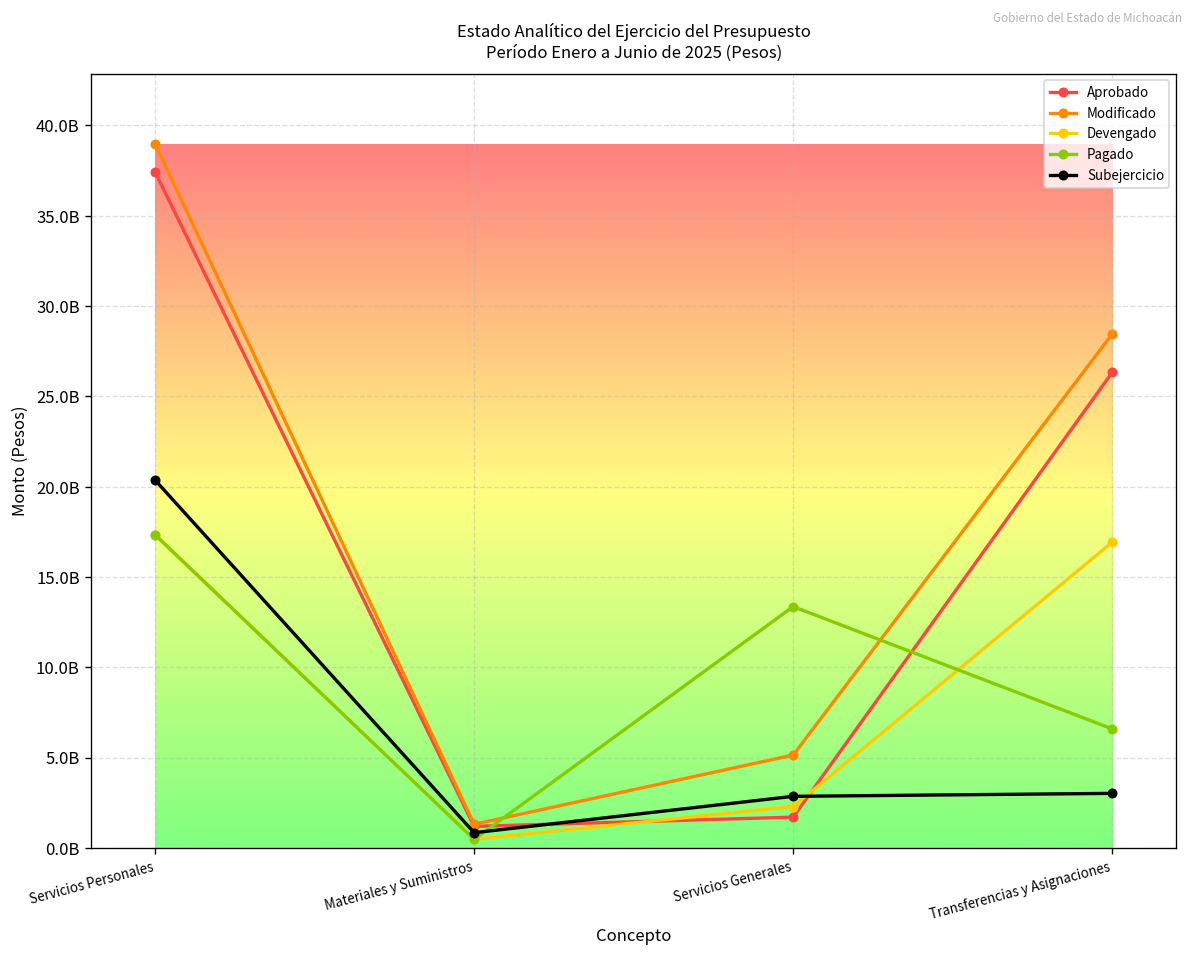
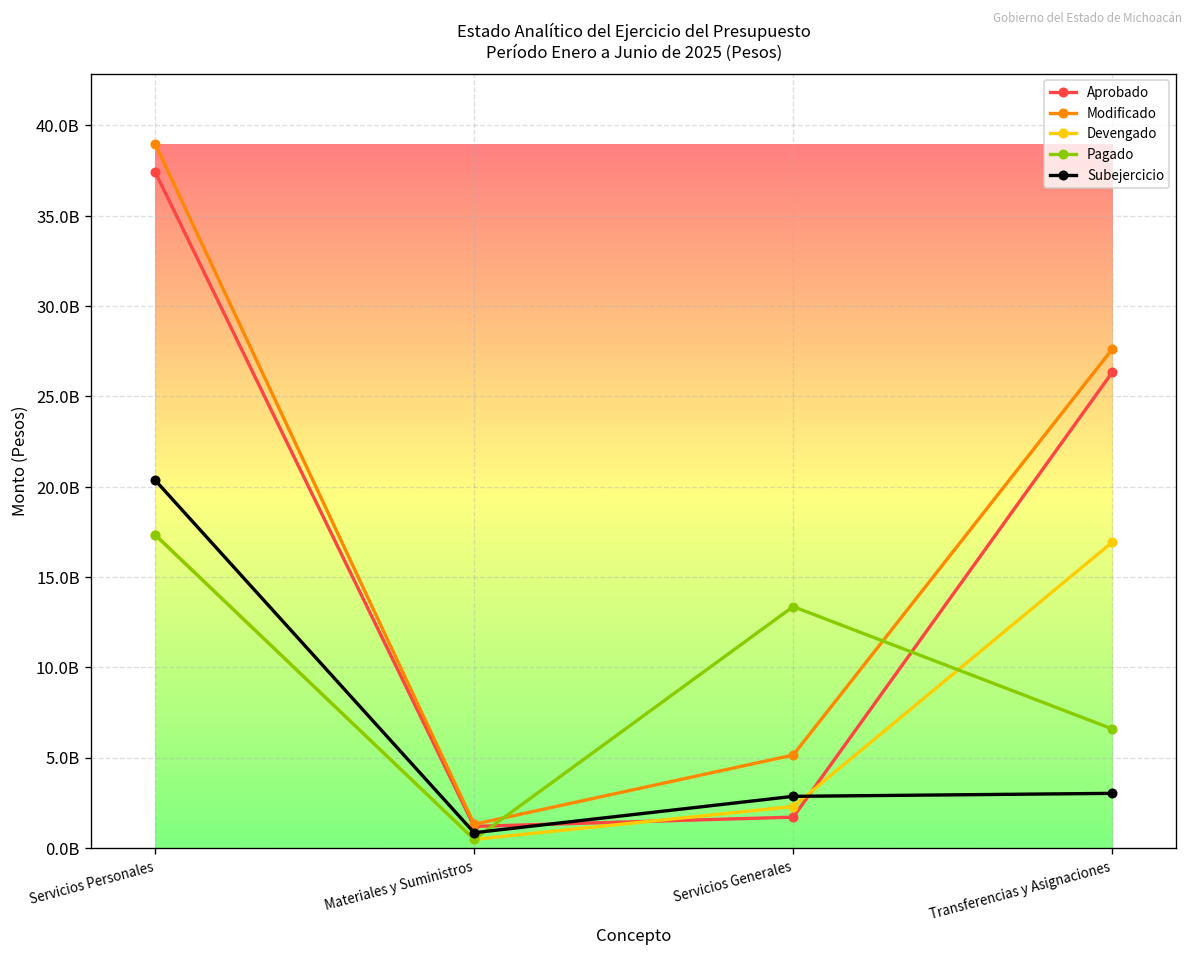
Modificado, Transferencias y Asignaciones: 28500000000 -> 27600000000
